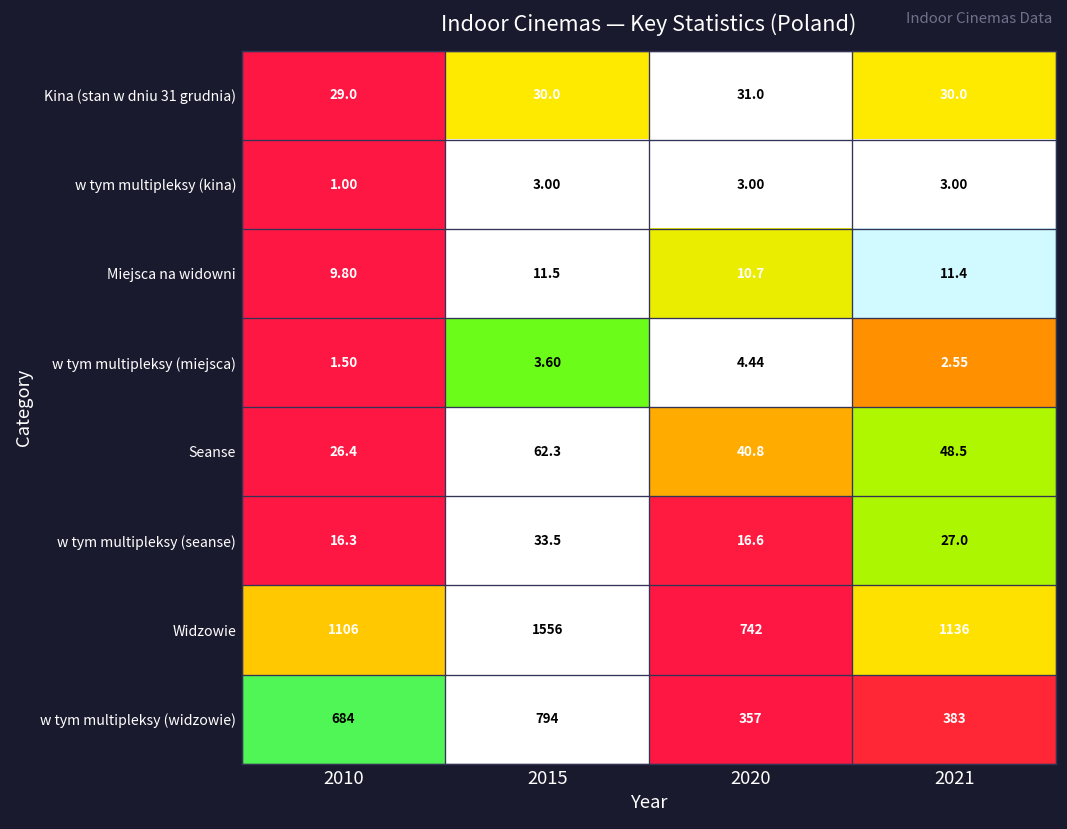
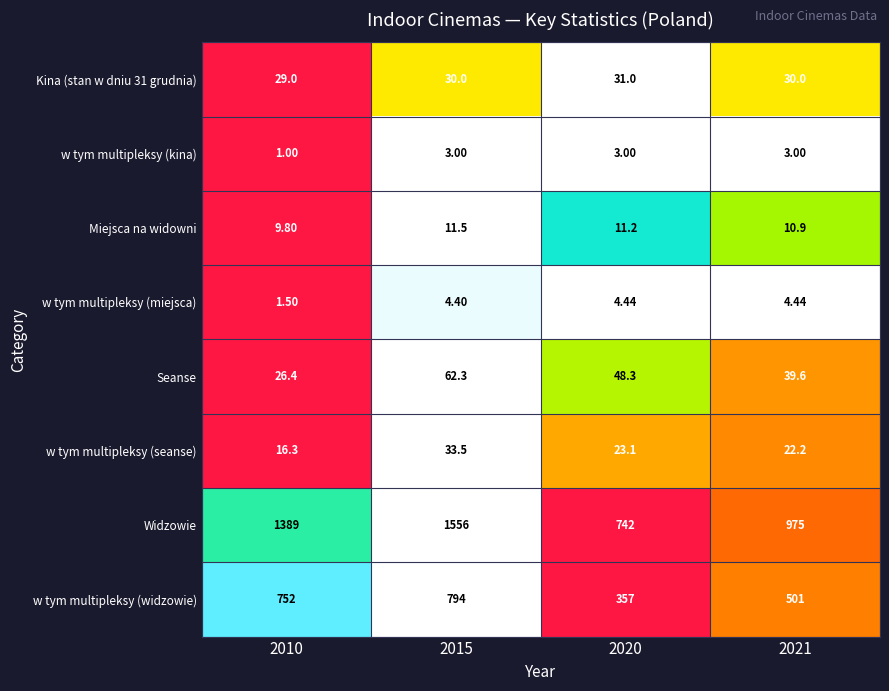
Miejsca na widowni, 2020: 10.7 -> 11.2
Miejsca na widowni, 2021: 11.4 -> 10.9
w tym multipleksy (miejsca), 2015: 3.60 -> 4.40
w tym multipleksy (miejsca), 2021: 2.55 -> 4.44
Seanse, 2020: 40.8 -> 48.3
Seanse, 2021: 48.5 -> 39.6
w tym multipleksy (seanse), 2020: 16.6 -> 23.1
w tym multipleksy (seanse), 2021: 27.0 -> 22.2
Widzowie, 2010: 1106 -> 1389
Widzowie, 2021: 1136 -> 975
w tym multipleksy (widzowie), 2010: 684 -> 752
w tym multipleksy (widzowie), 2021: 383 -> 501
